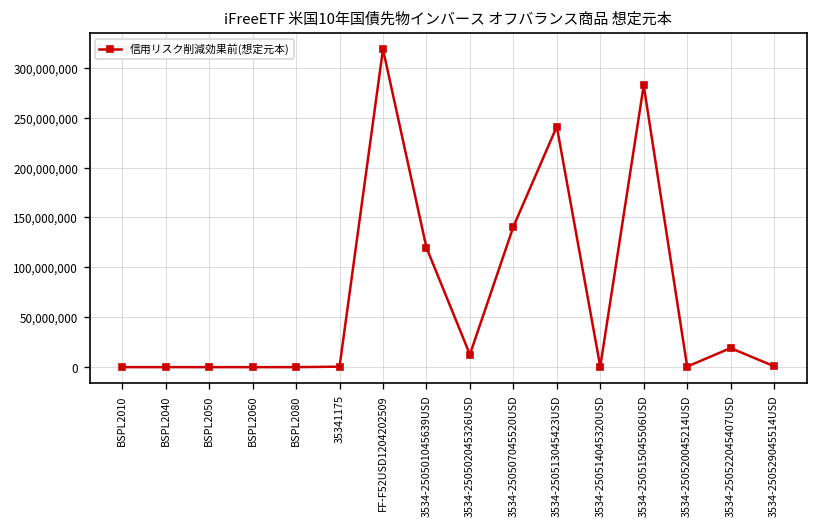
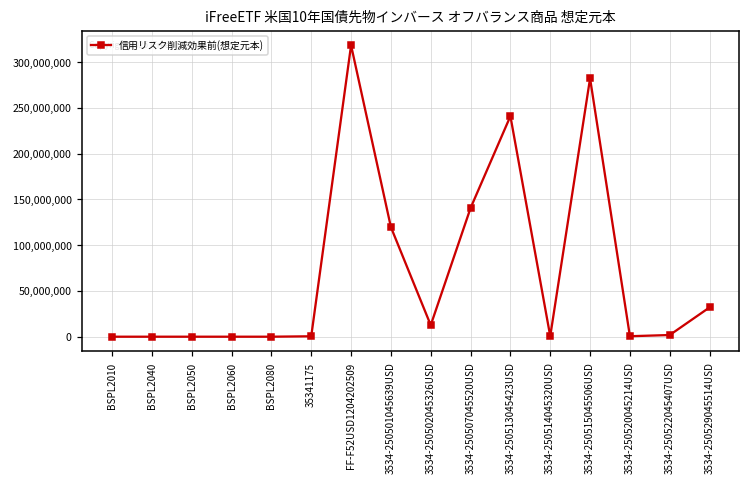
3534-250522045407USD: 20,000,000 -> 0
3534-250529045514USD: 0 -> 30,000,000
